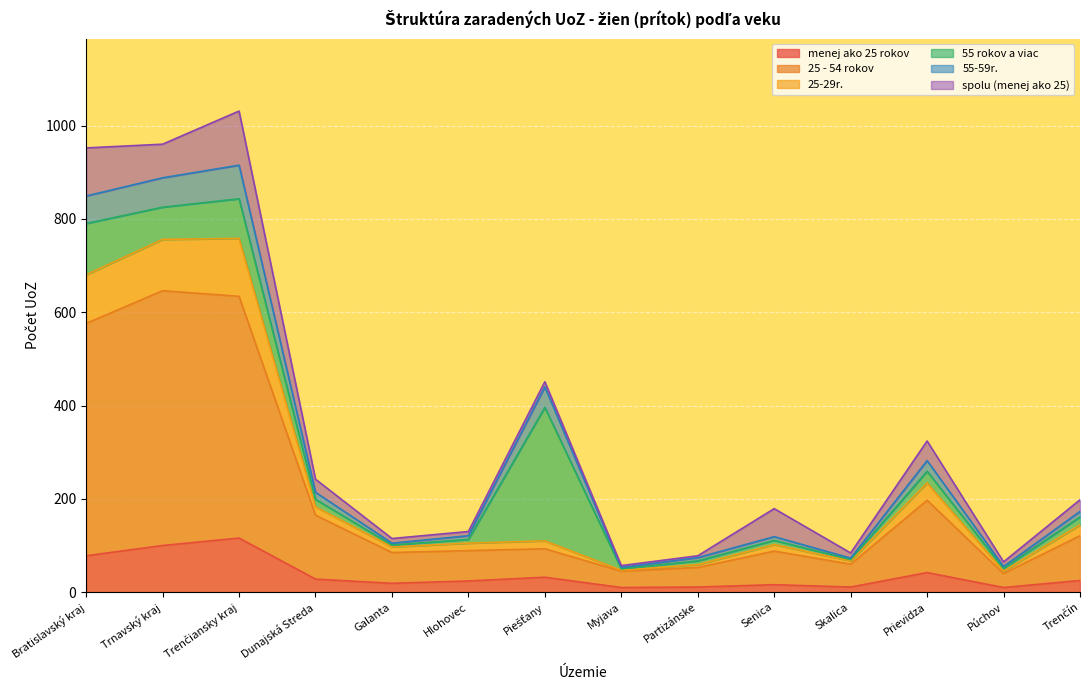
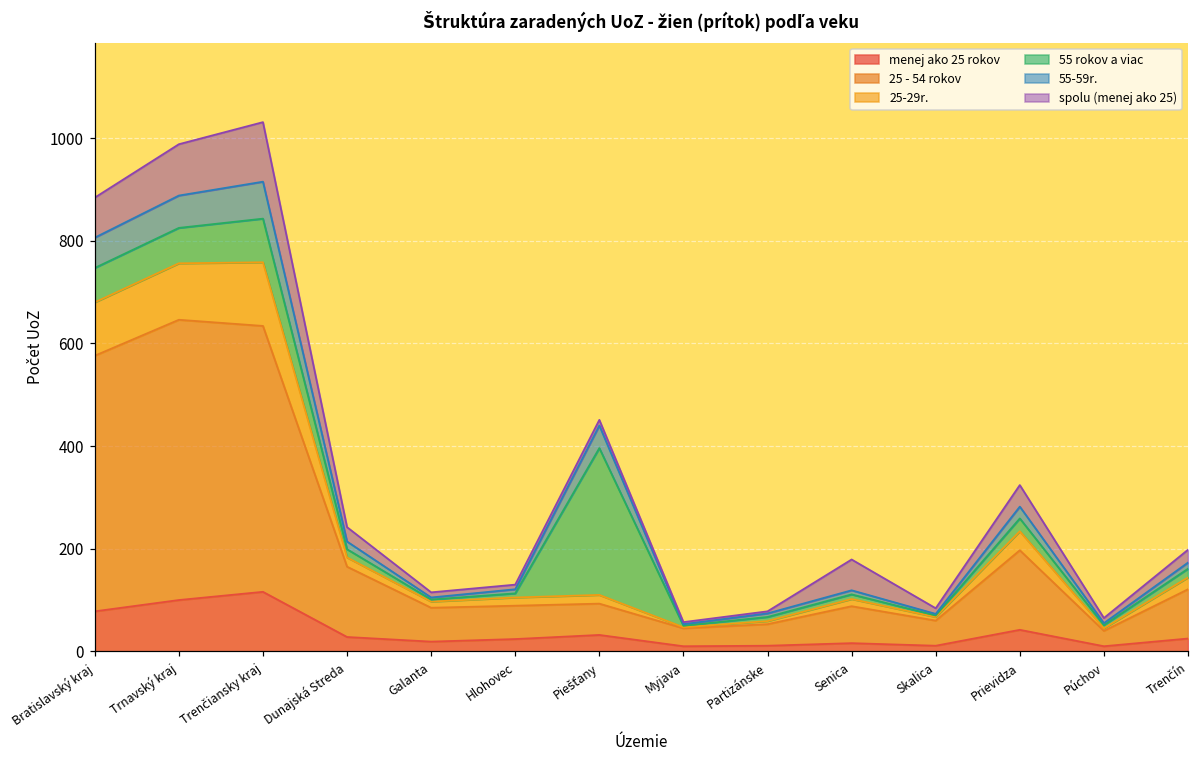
55 rokov a viac, Bratislavský kraj: 110 -> 70
spolu (menej ako 25), Bratislavský kraj: 100 -> 80
spolu (menej ako 25), Trnavský kraj: 70 -> 100
